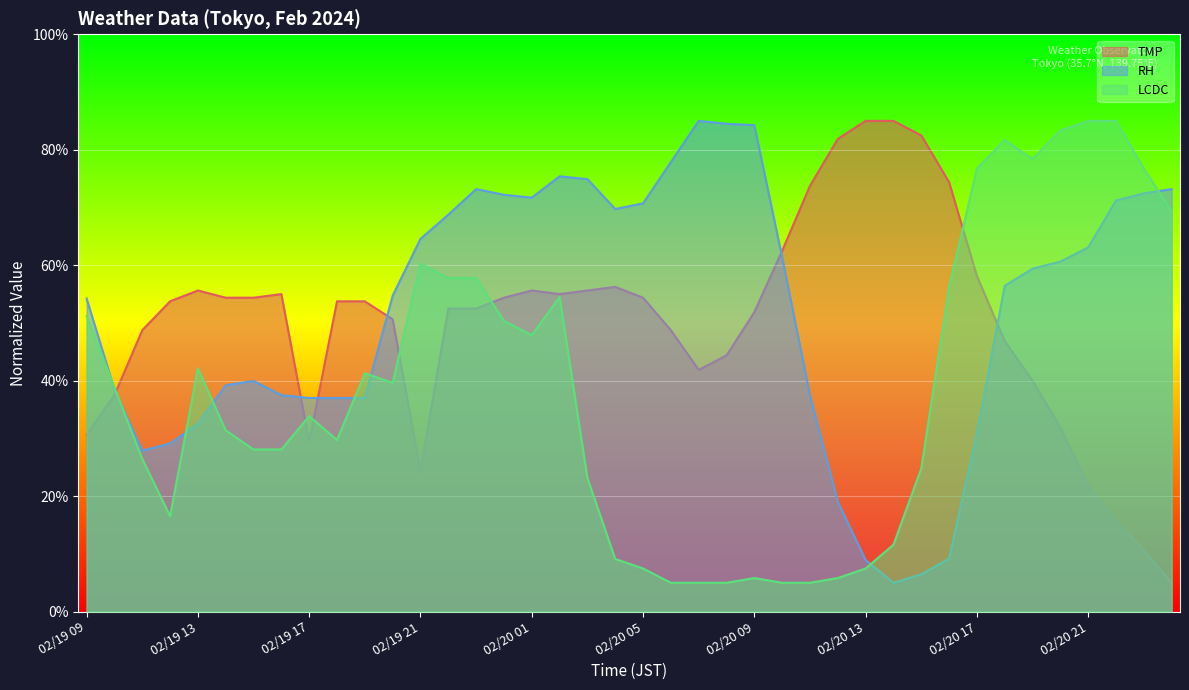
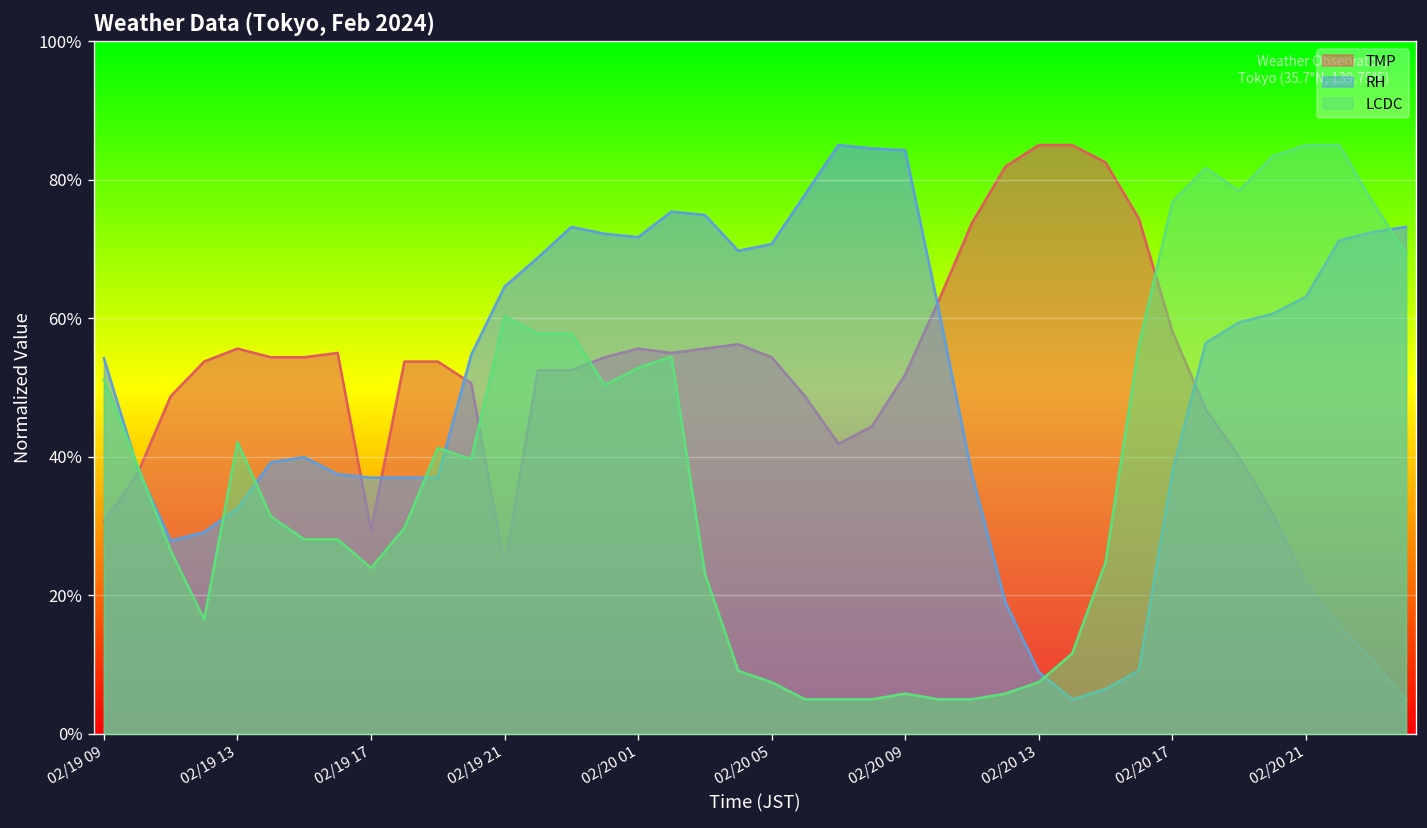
LCDC, 02/19 17: 34% -> 24%
LCDC, 02/20 01: 48% -> 53%
RH, 02/20 17: 31% -> 38%
